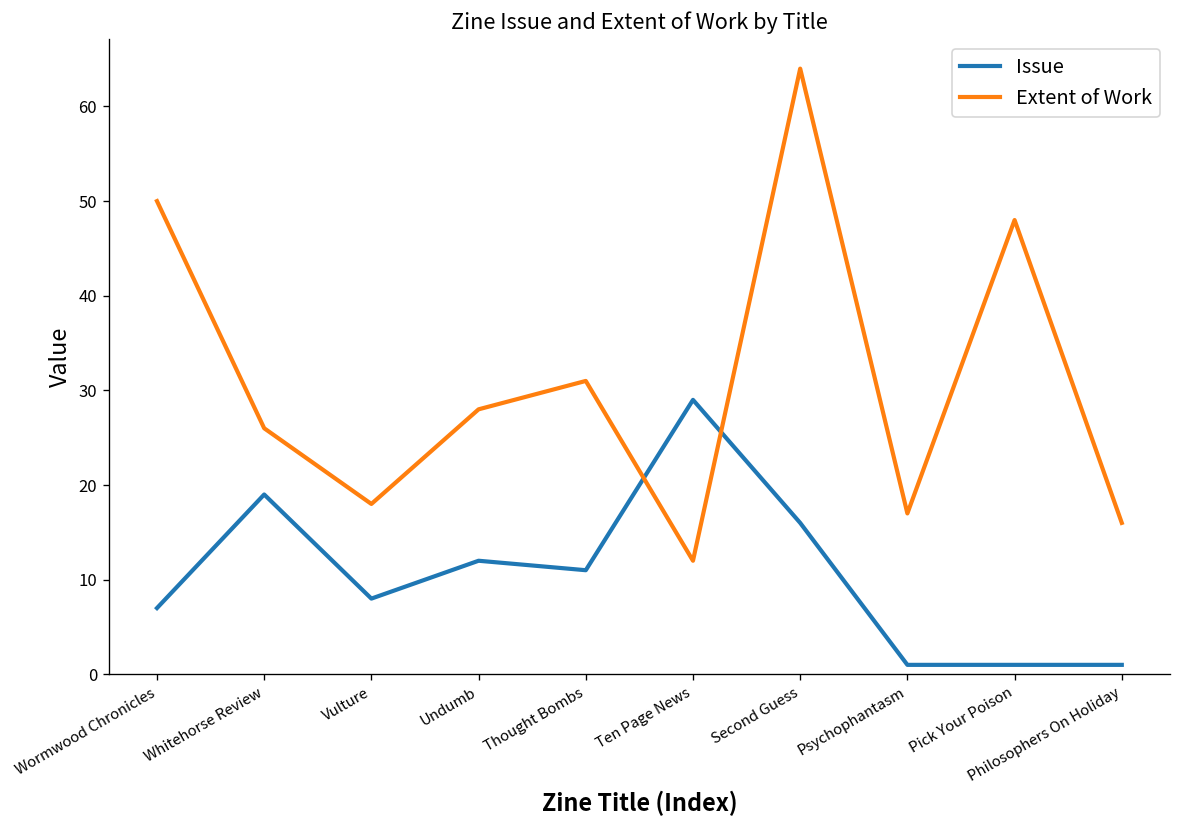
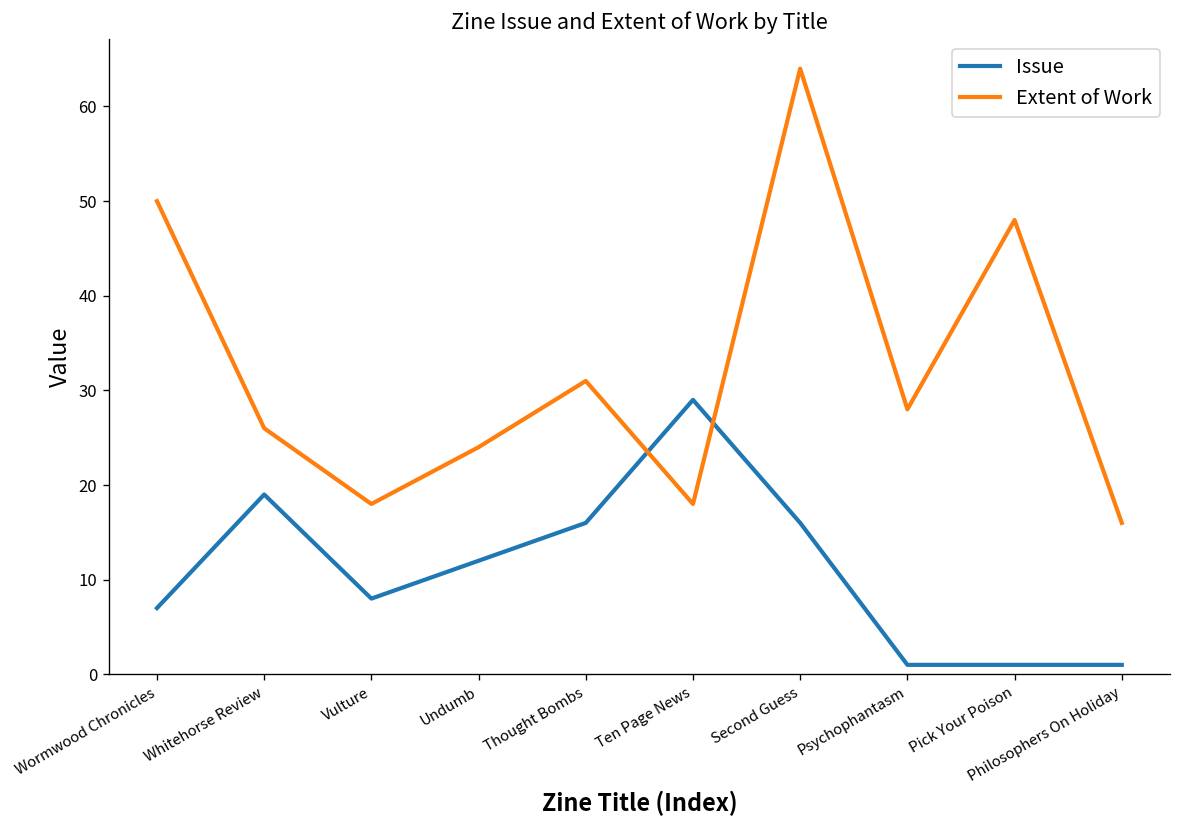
Extent of Work, Undumb: 28 -> 24
Issue, Thought Bombs: 11 -> 16
Extent of Work, Ten Page News: 12 -> 18
Extent of Work, Psychophantasm: 17 -> 28
